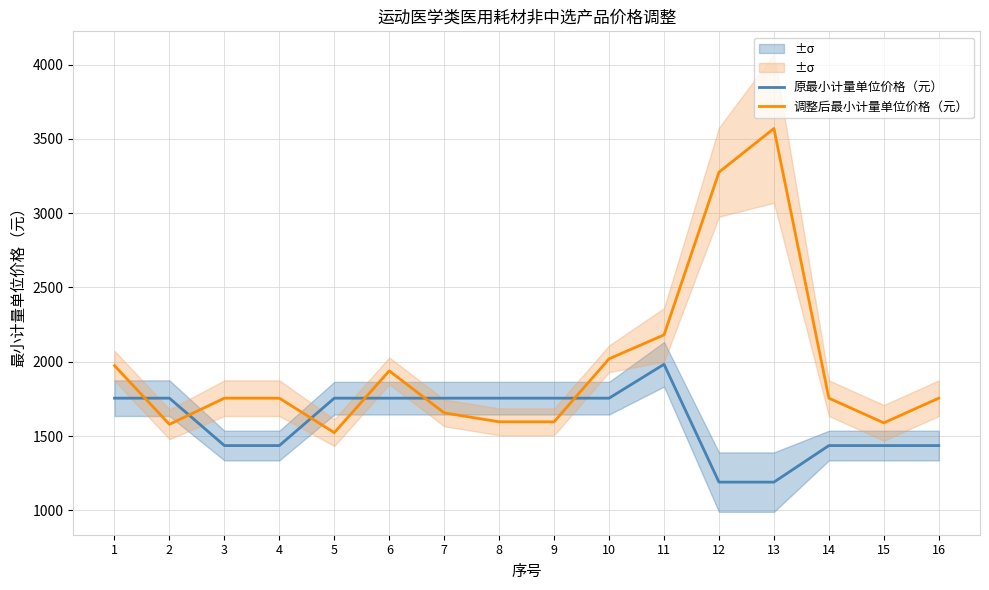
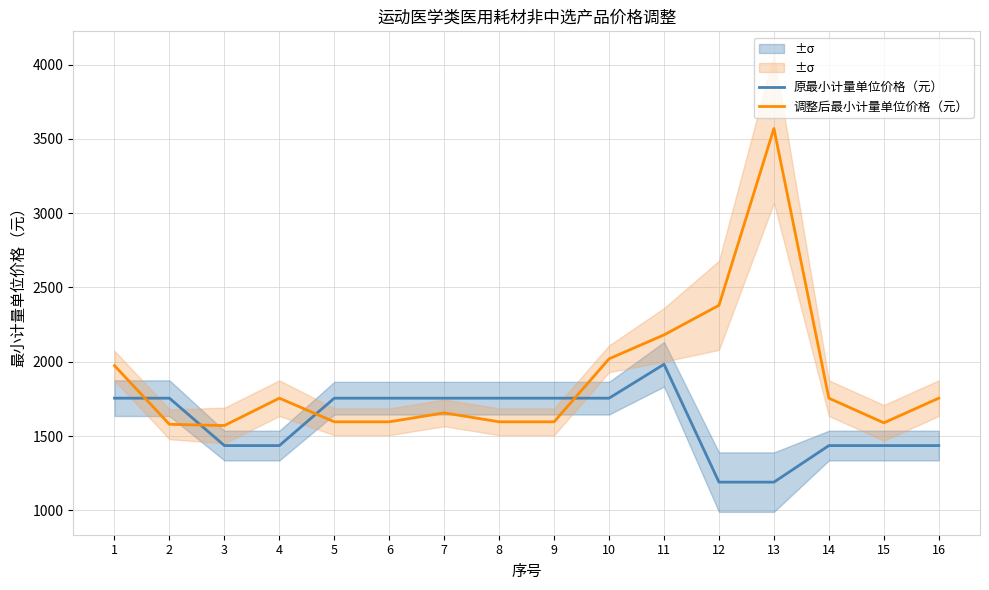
调整后最小计量单位价格（元）, 3: 1760 -> 1570
调整后最小计量单位价格（元）, 5: 1520 -> 1600
调整后最小计量单位价格（元）, 6: 1940 -> 1600
调整后最小计量单位价格（元）, 12: 3280 -> 2380
